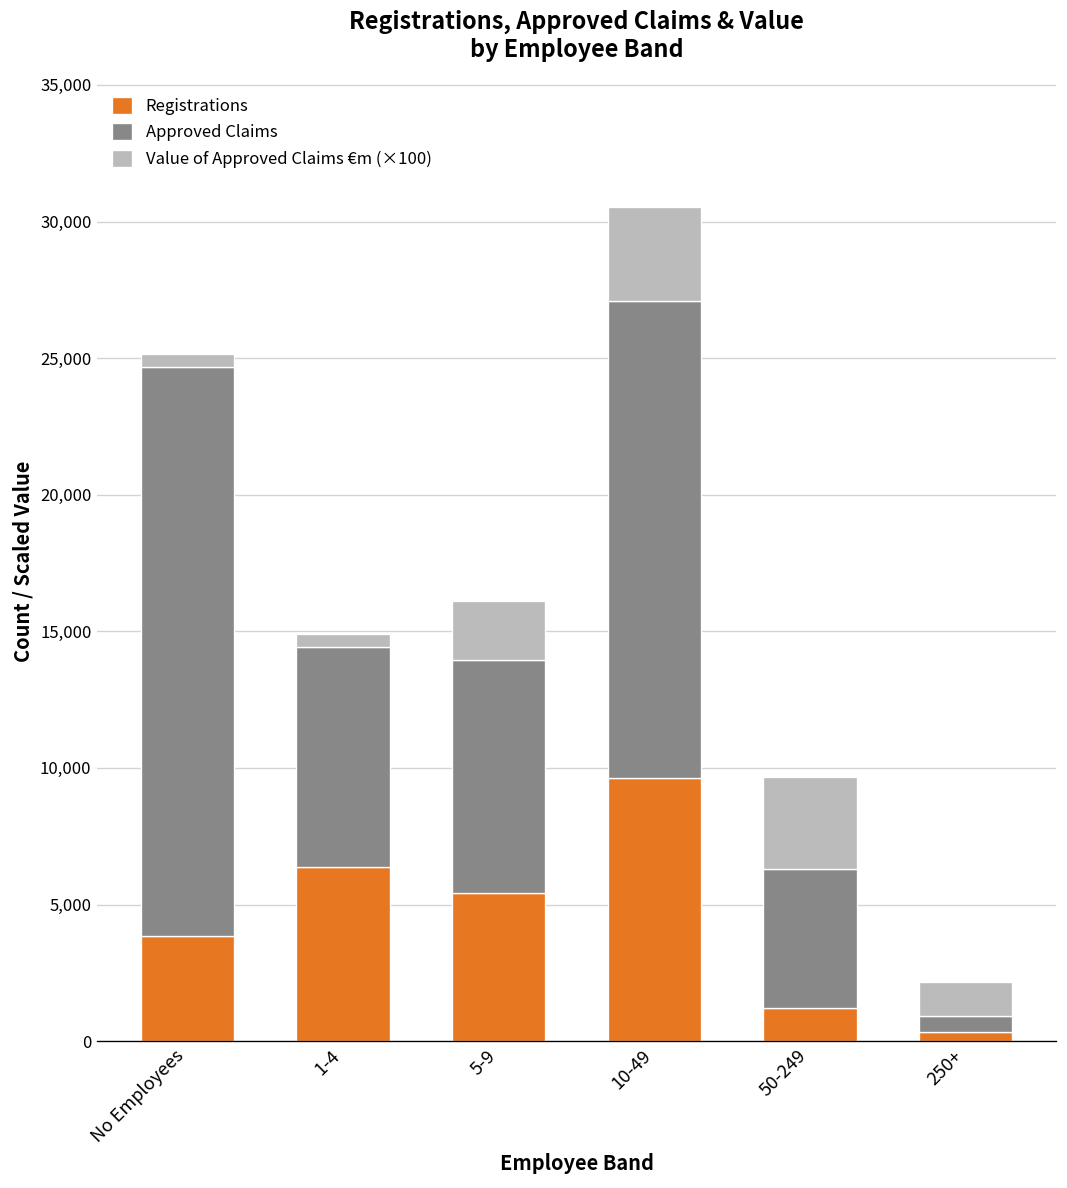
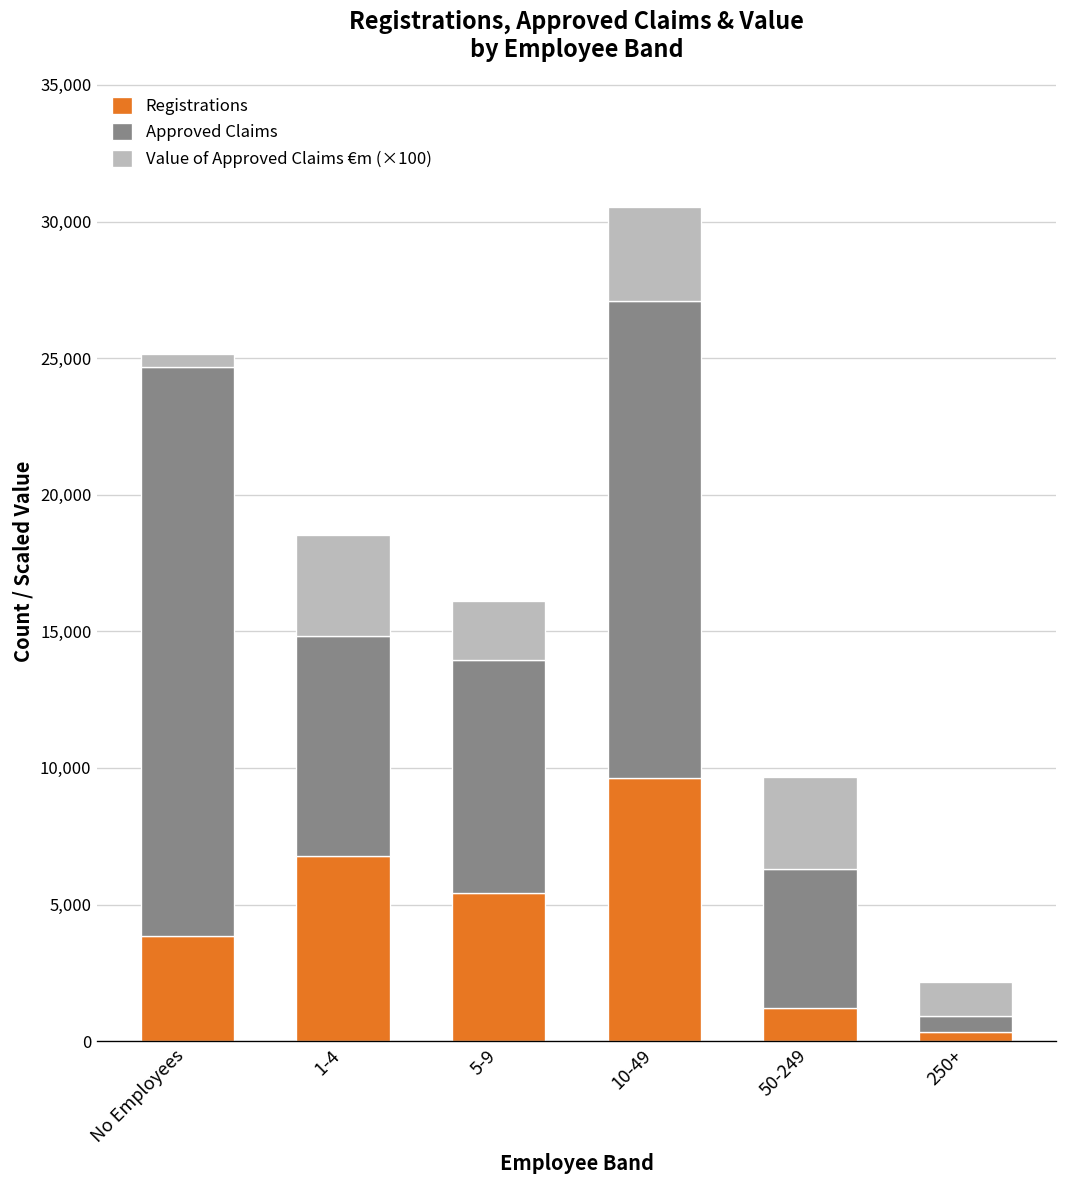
Registrations, 1-4: 6,400 -> 6,800
Value of Approved Claims €m (×100), 1-4: 500 -> 3,700
